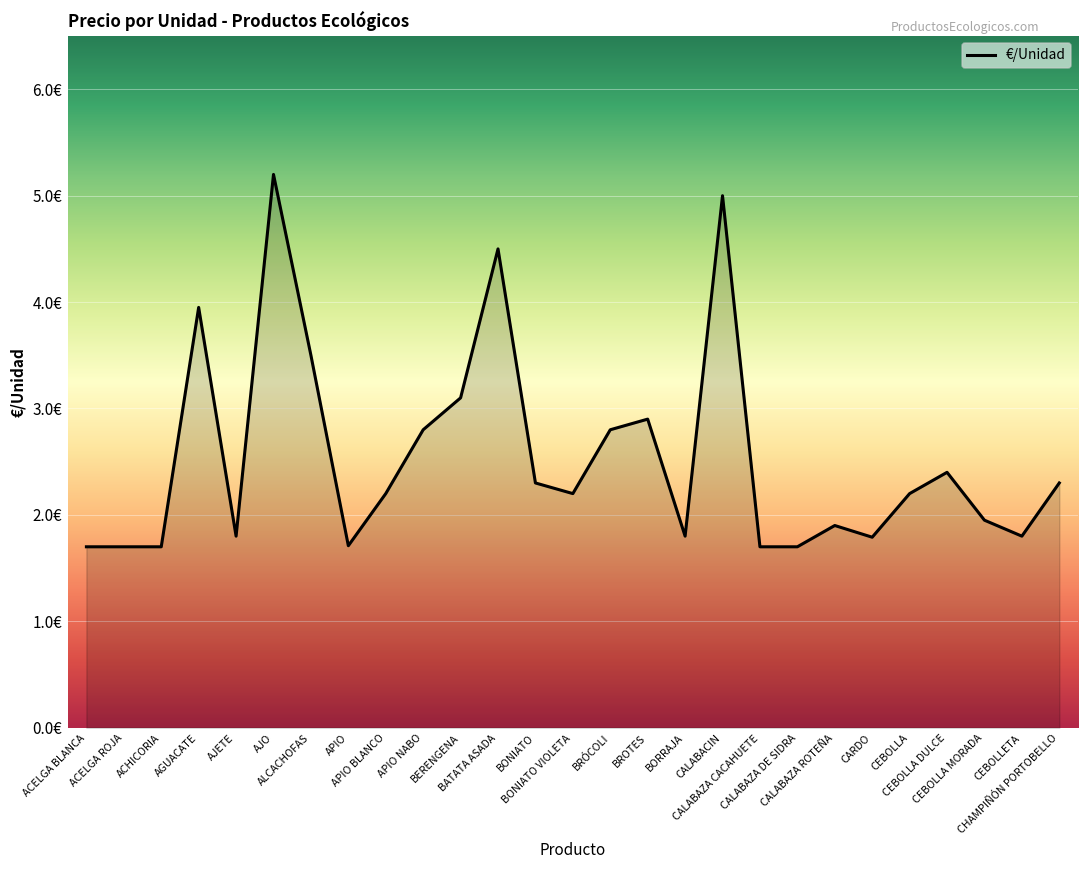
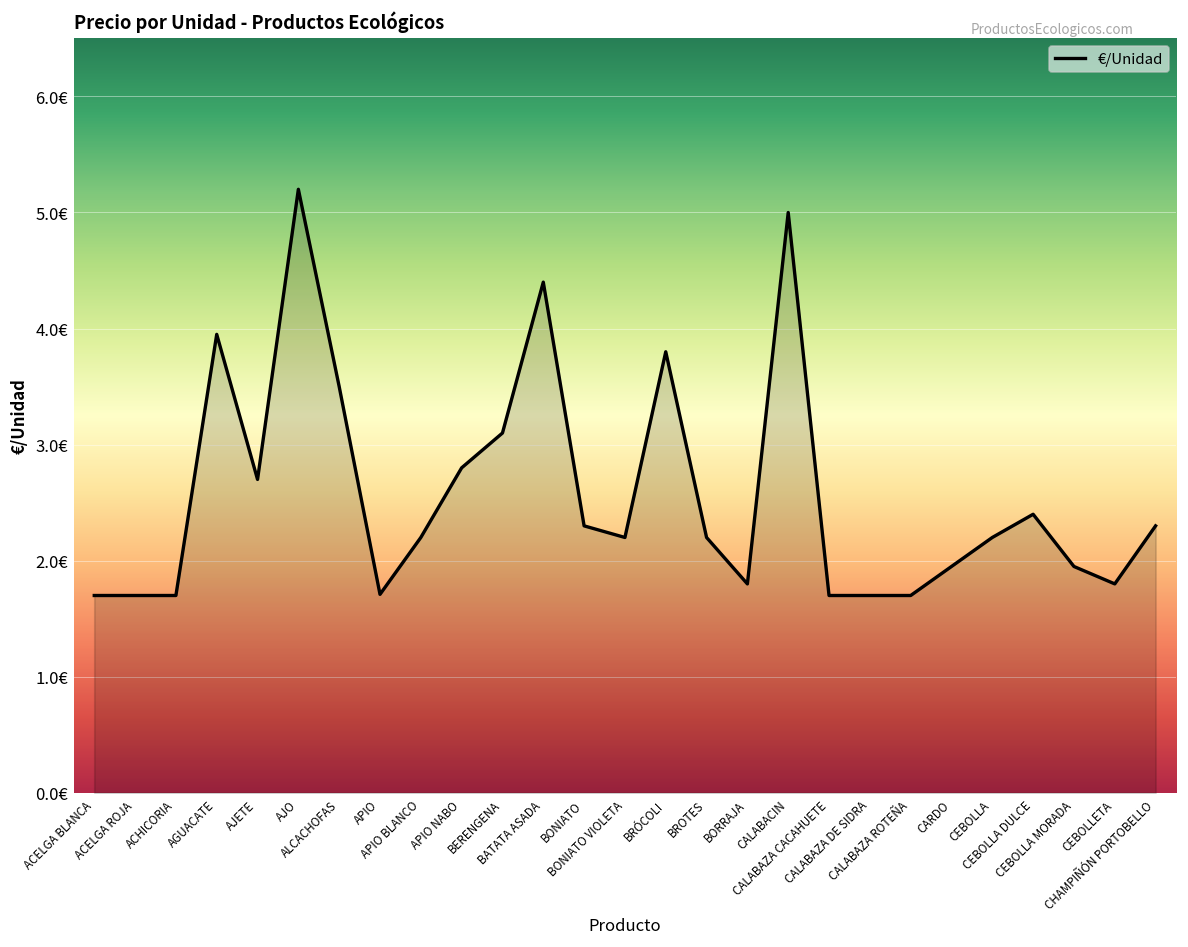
AJETE: 1.8€ -> 2.7€
BATATA ASADA: 4.5€ -> 4.4€
BRÓCOLI: 2.8€ -> 3.8€
BROTES: 2.9€ -> 2.2€
CALABAZA ROTEÑA: 1.9€ -> 1.7€
CARDO: 1.8€ -> 2.0€
